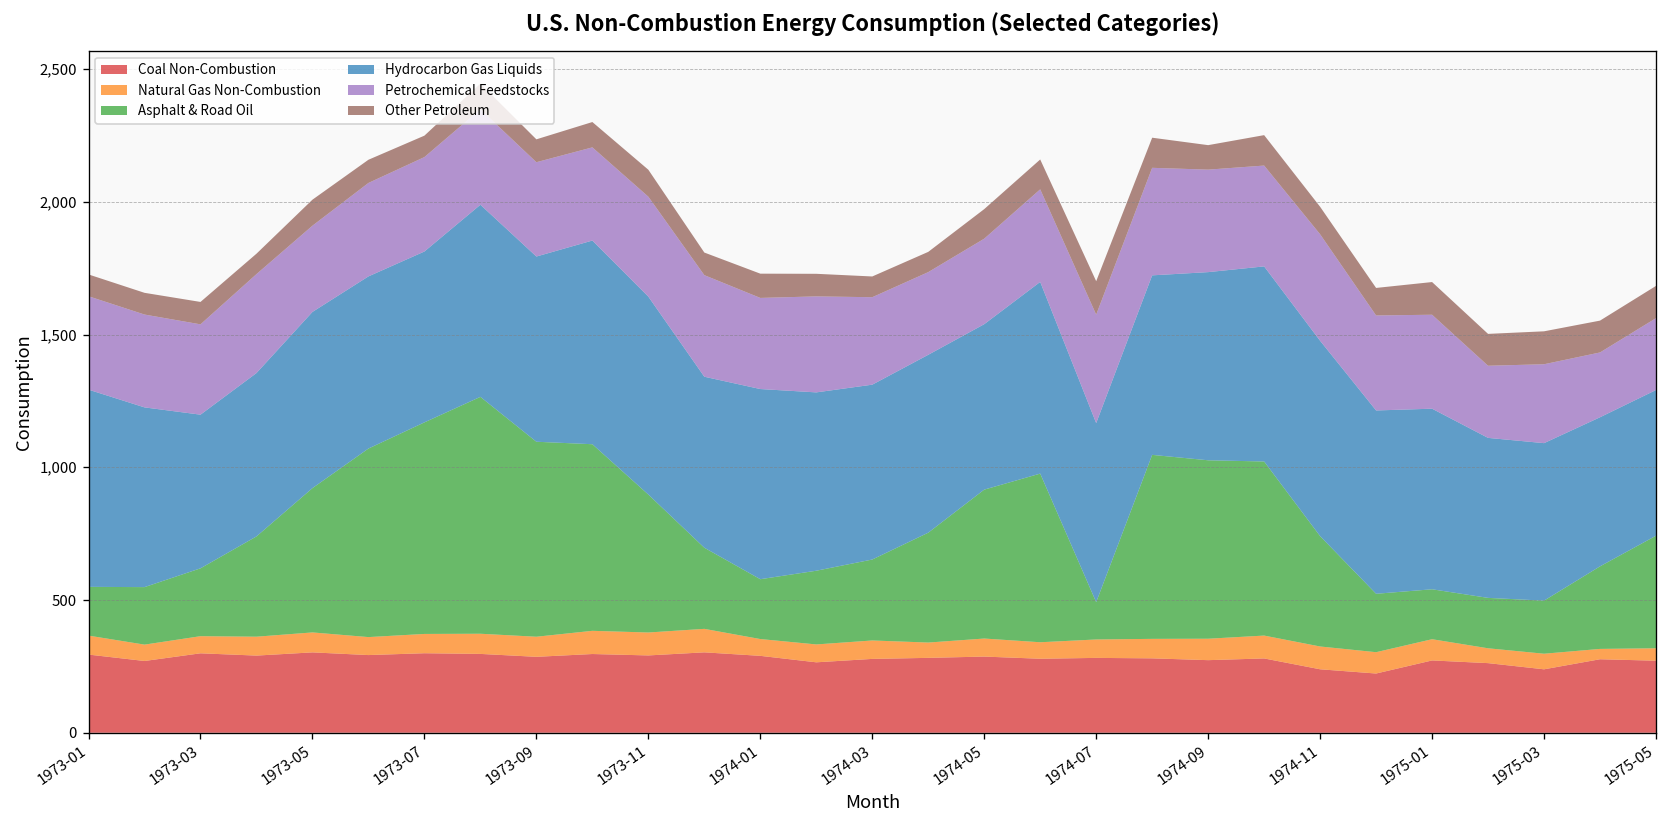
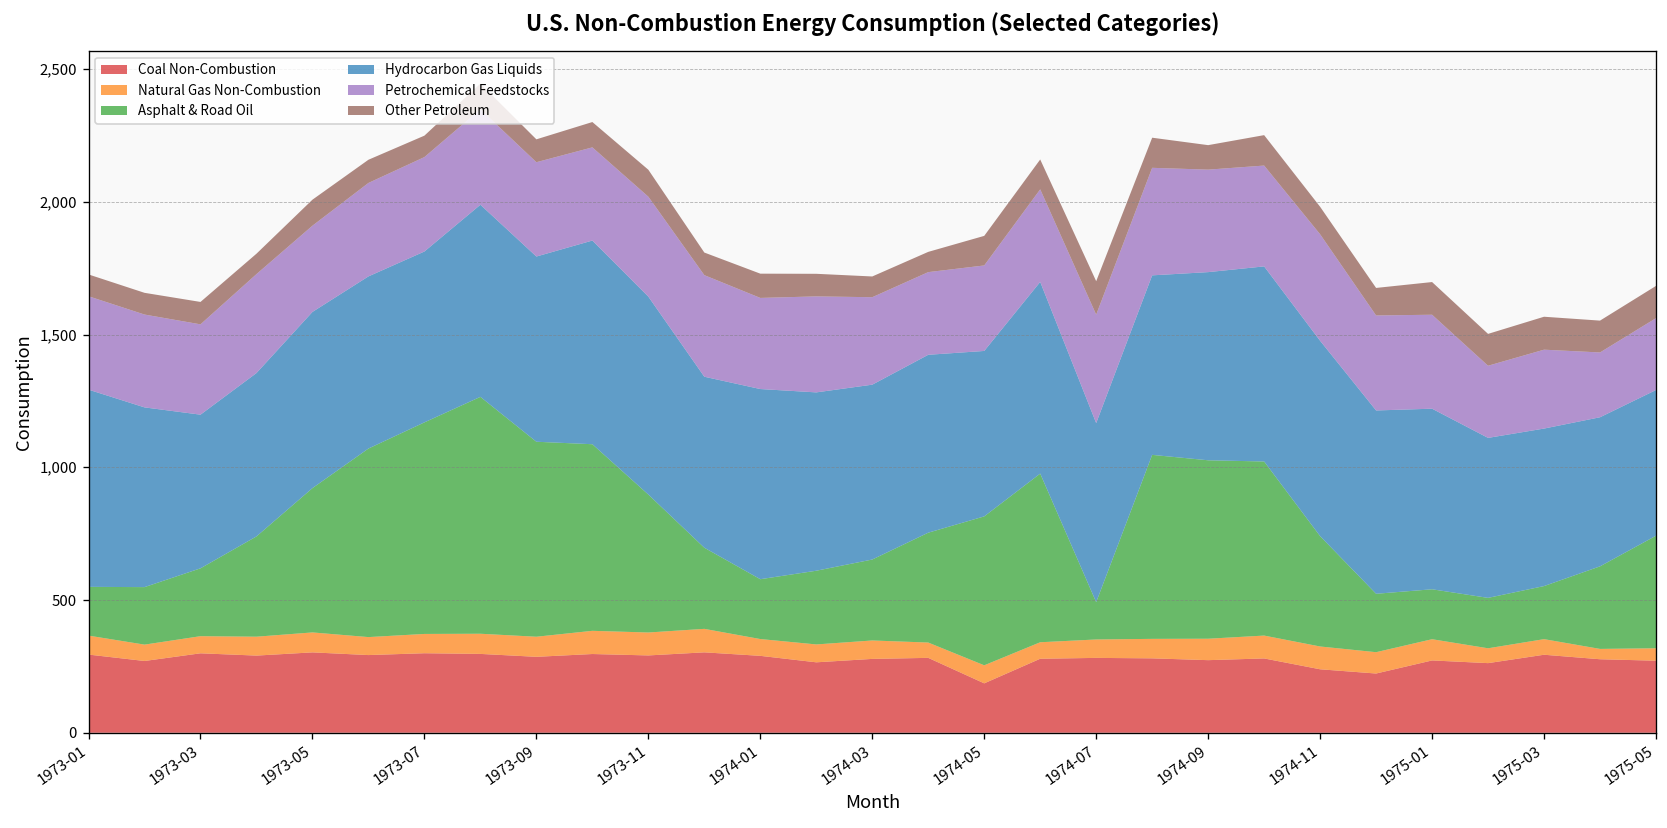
Coal Non-Combustion, 1974-05: 290 -> 190
Coal Non-Combustion, 1975-03: 240 -> 290
